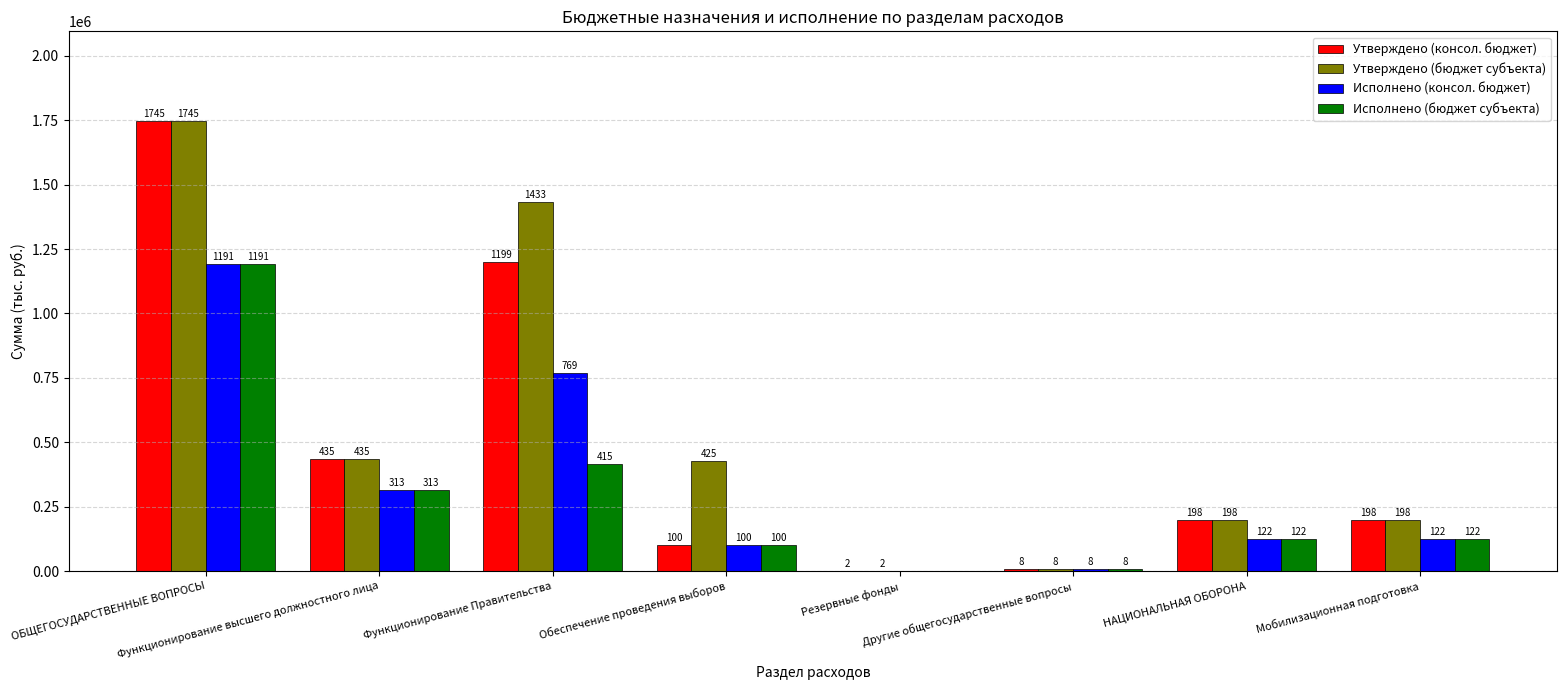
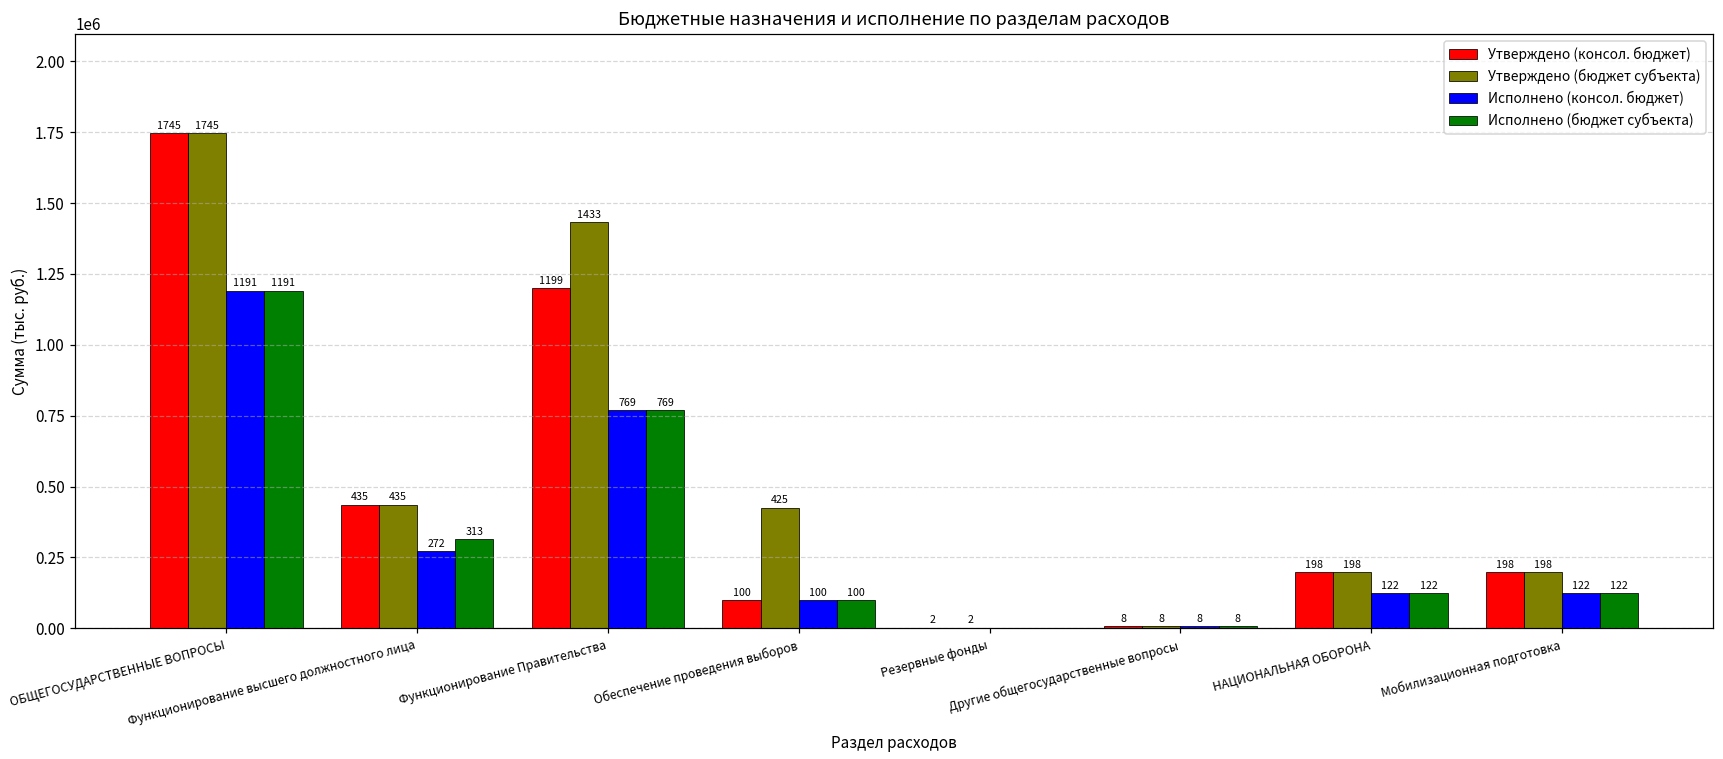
Исполнено (консол. бюджет), Функционирование высшего должностного лица: 313 -> 272
Исполнено (бюджет субъекта), Функционирование Правительства: 415 -> 769
